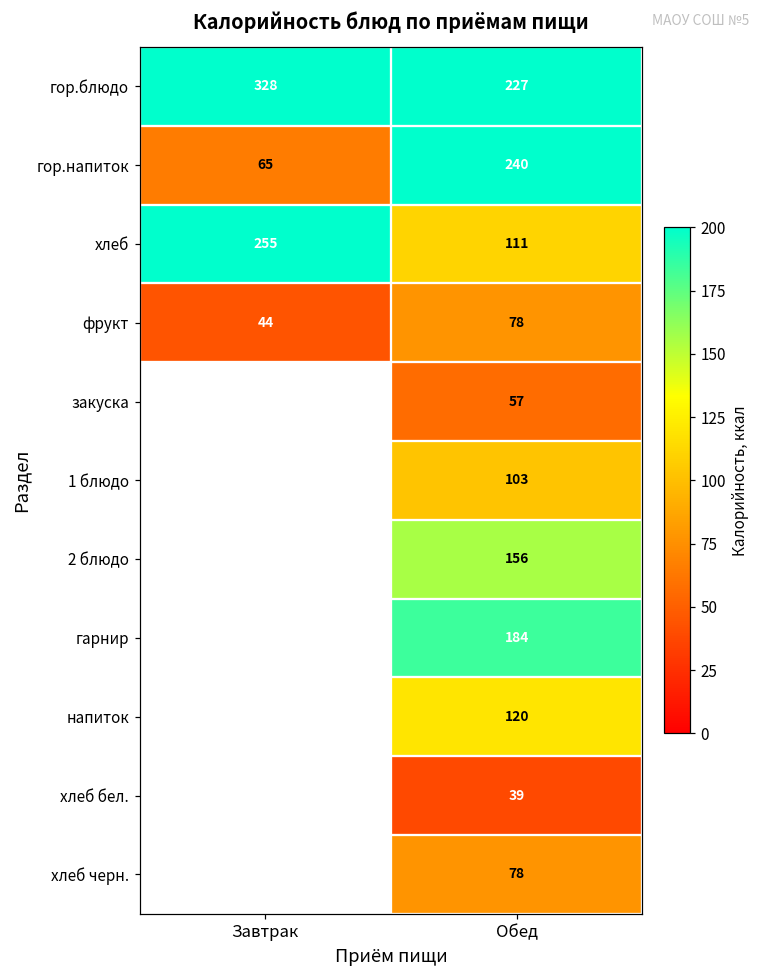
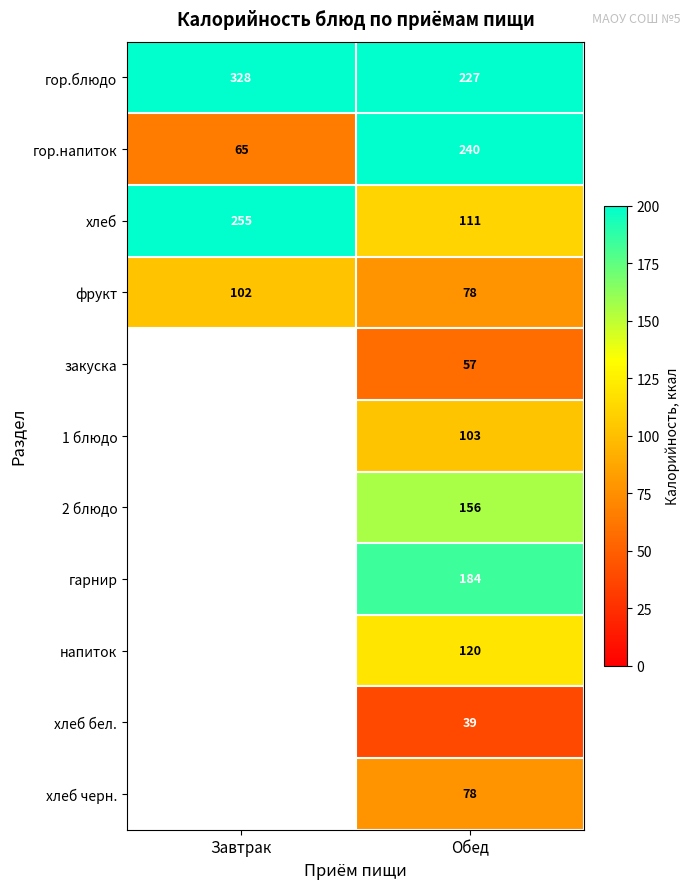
фрукт, Завтрак: 44 -> 102
